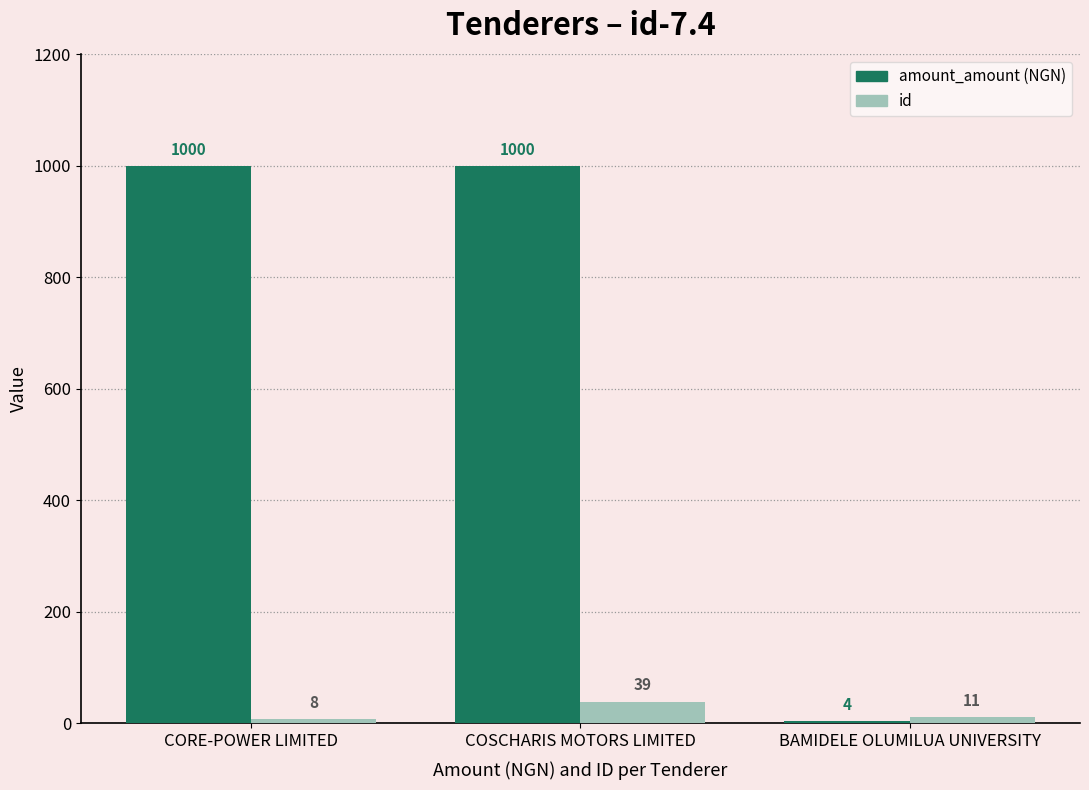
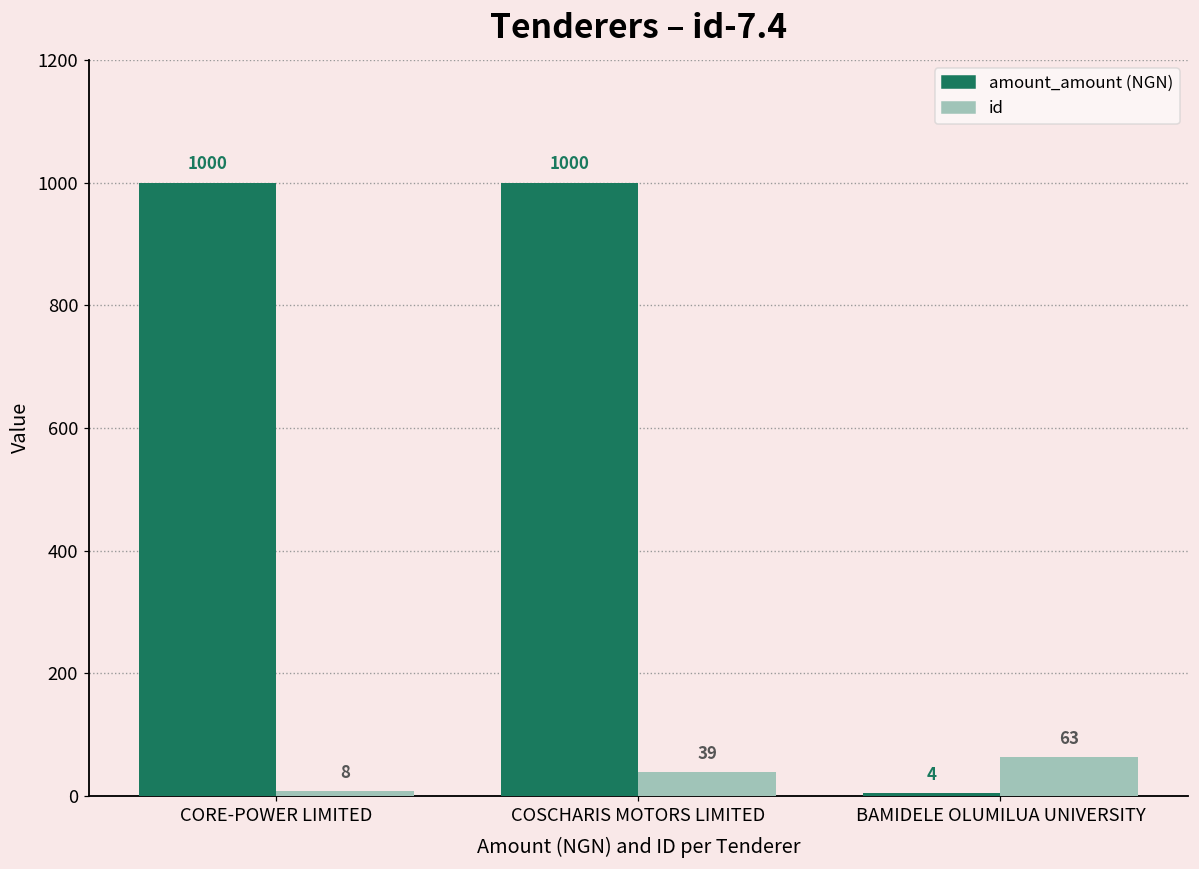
id, BAMIDELE OLUMILUA UNIVERSITY: 11 -> 63
